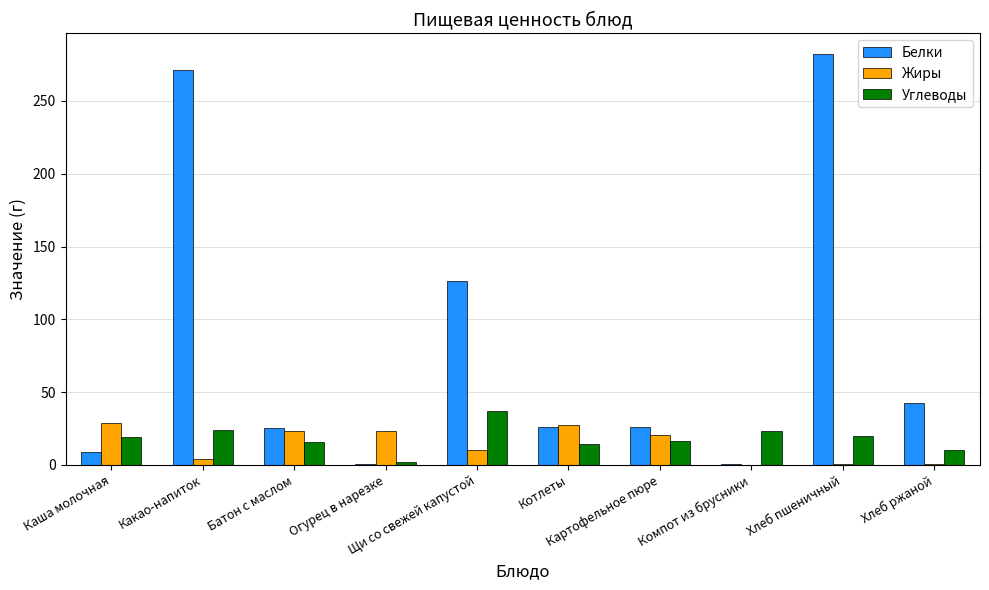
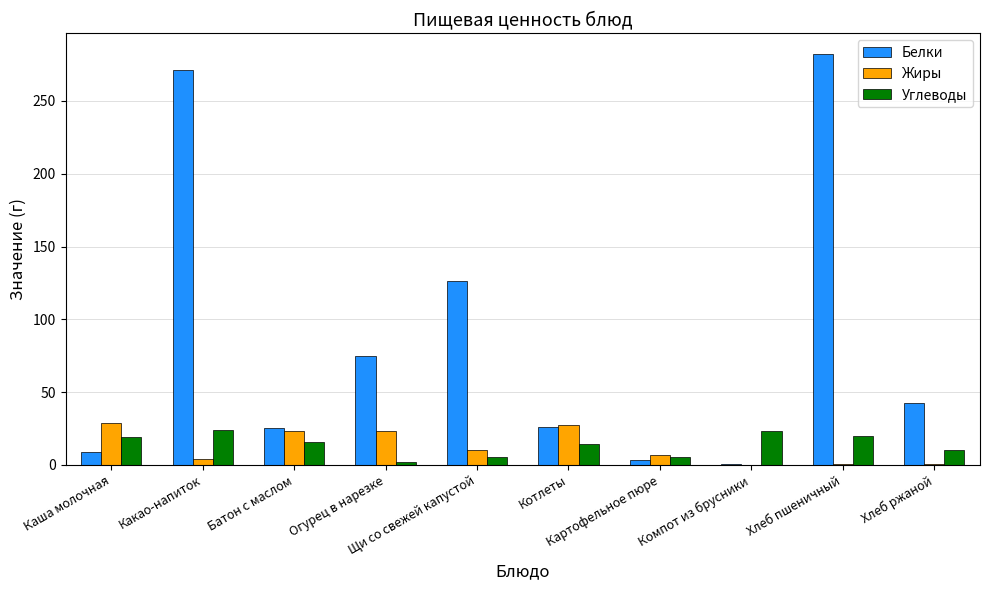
Белки, Огурец в нарезке: 1 -> 75
Углеводы, Щи со свежей капустой: 37 -> 6
Белки, Картофельное пюре: 26 -> 3
Жиры, Картофельное пюре: 21 -> 7
Углеводы, Картофельное пюре: 16 -> 6
